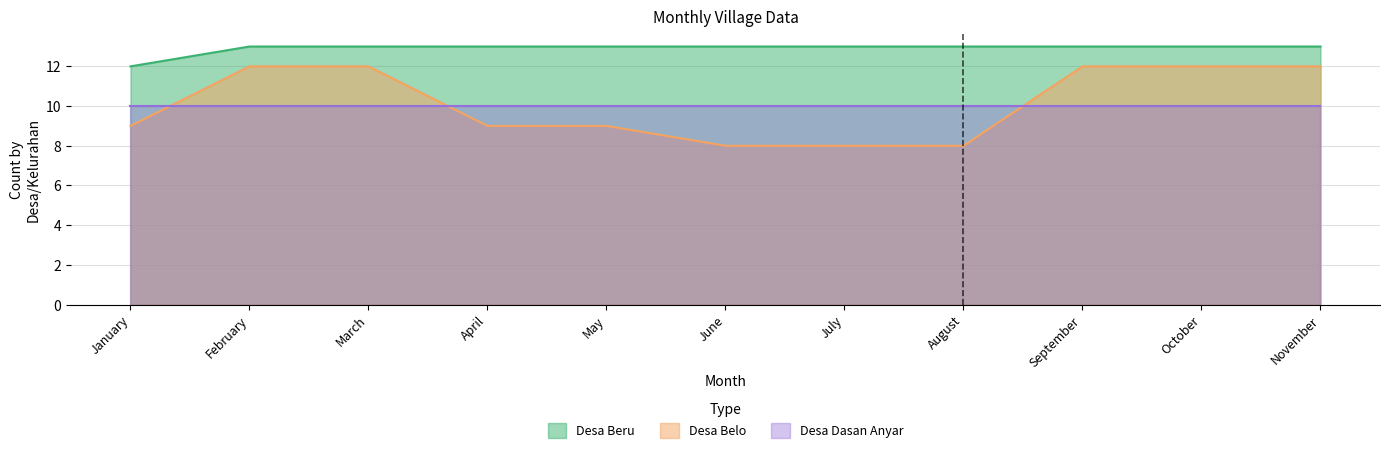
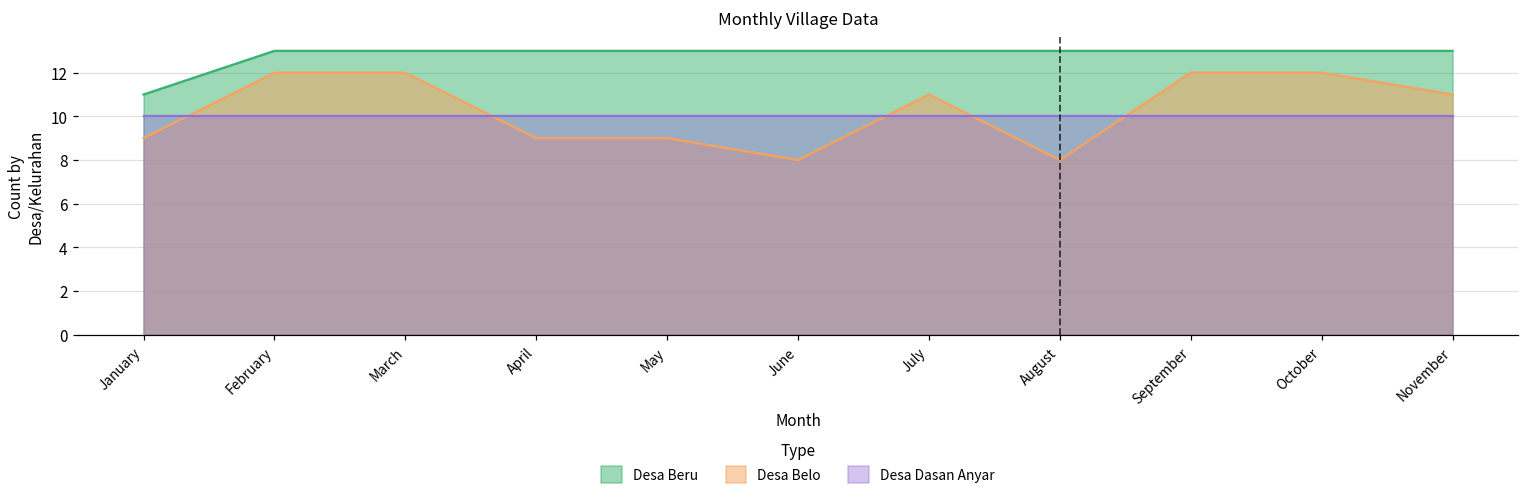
Desa Beru, January: 12 -> 11
Desa Belo, July: 8 -> 11
Desa Belo, November: 12 -> 11
